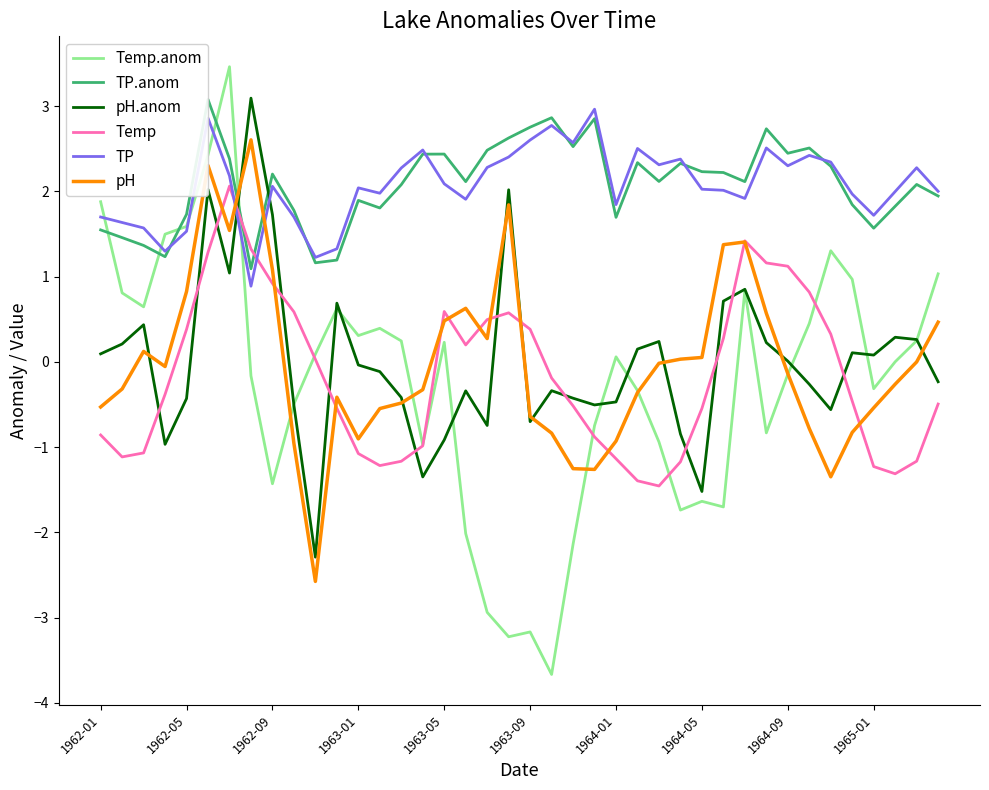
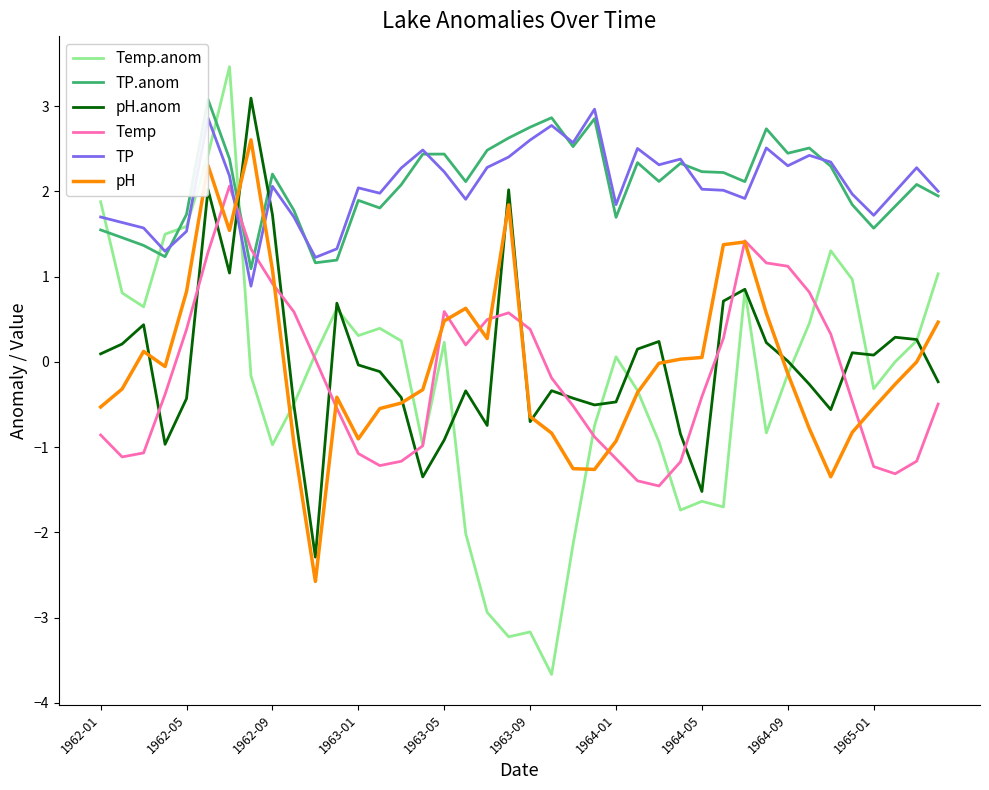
Temp.anom, 1962-09: -1.4 -> -1.0
TP, 1963-05: 2.1 -> 2.2
Temp, 1964-05: -0.5 -> -0.4
